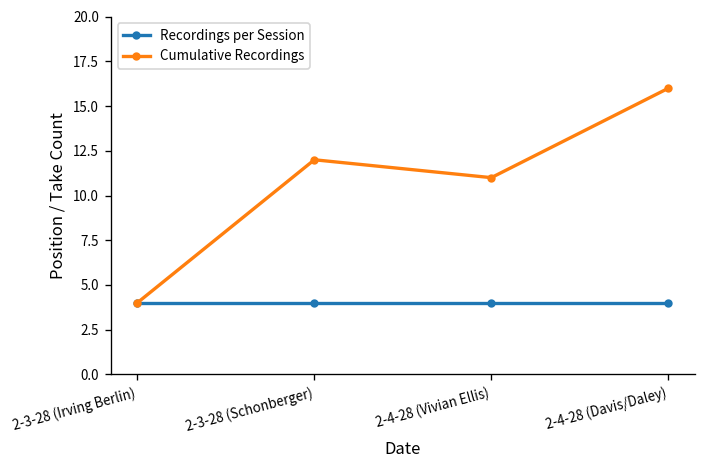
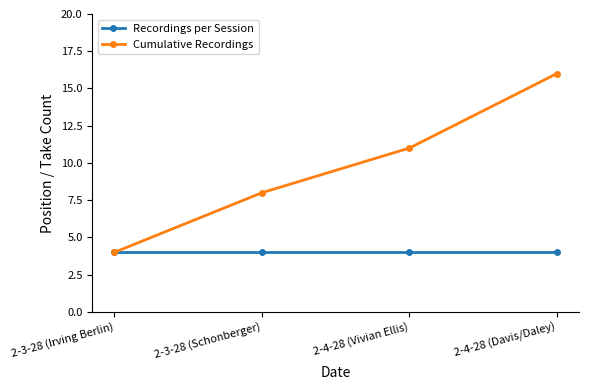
Cumulative Recordings, 2-3-28 (Schonberger): 12 -> 8
